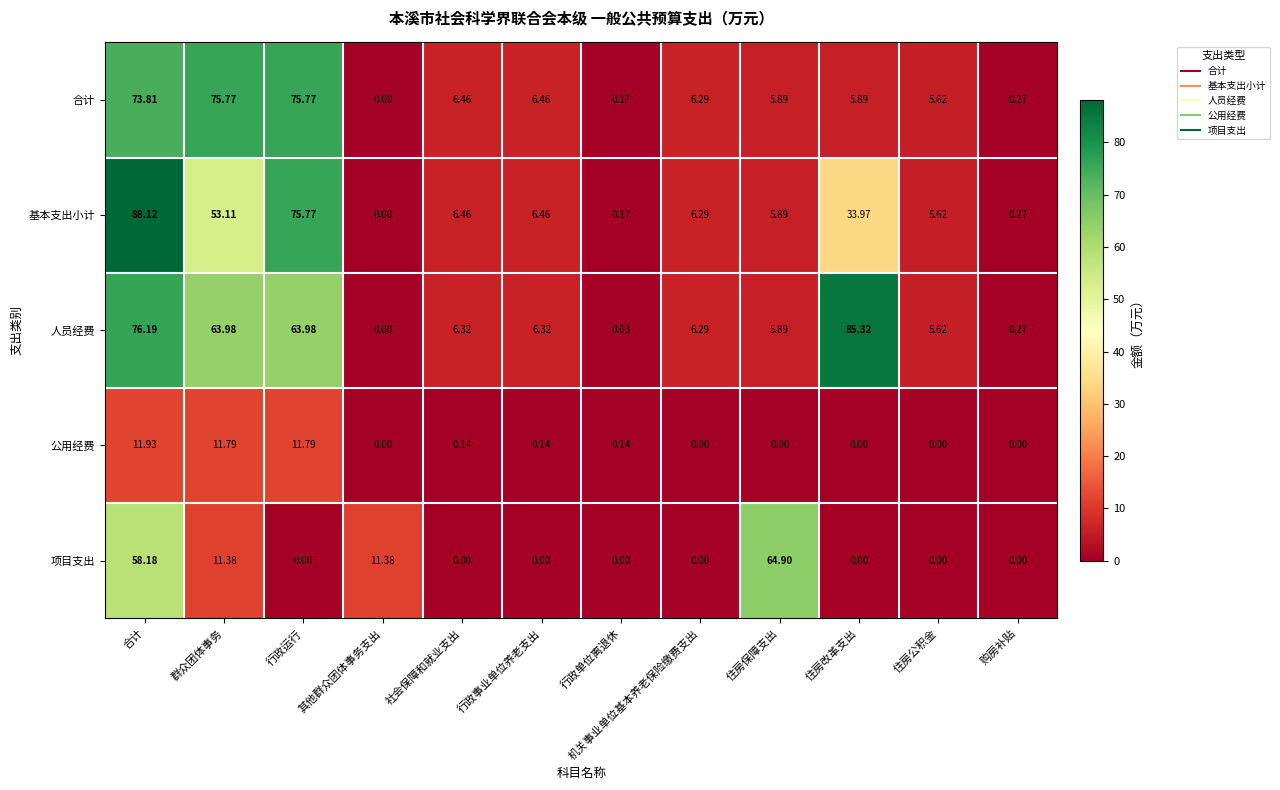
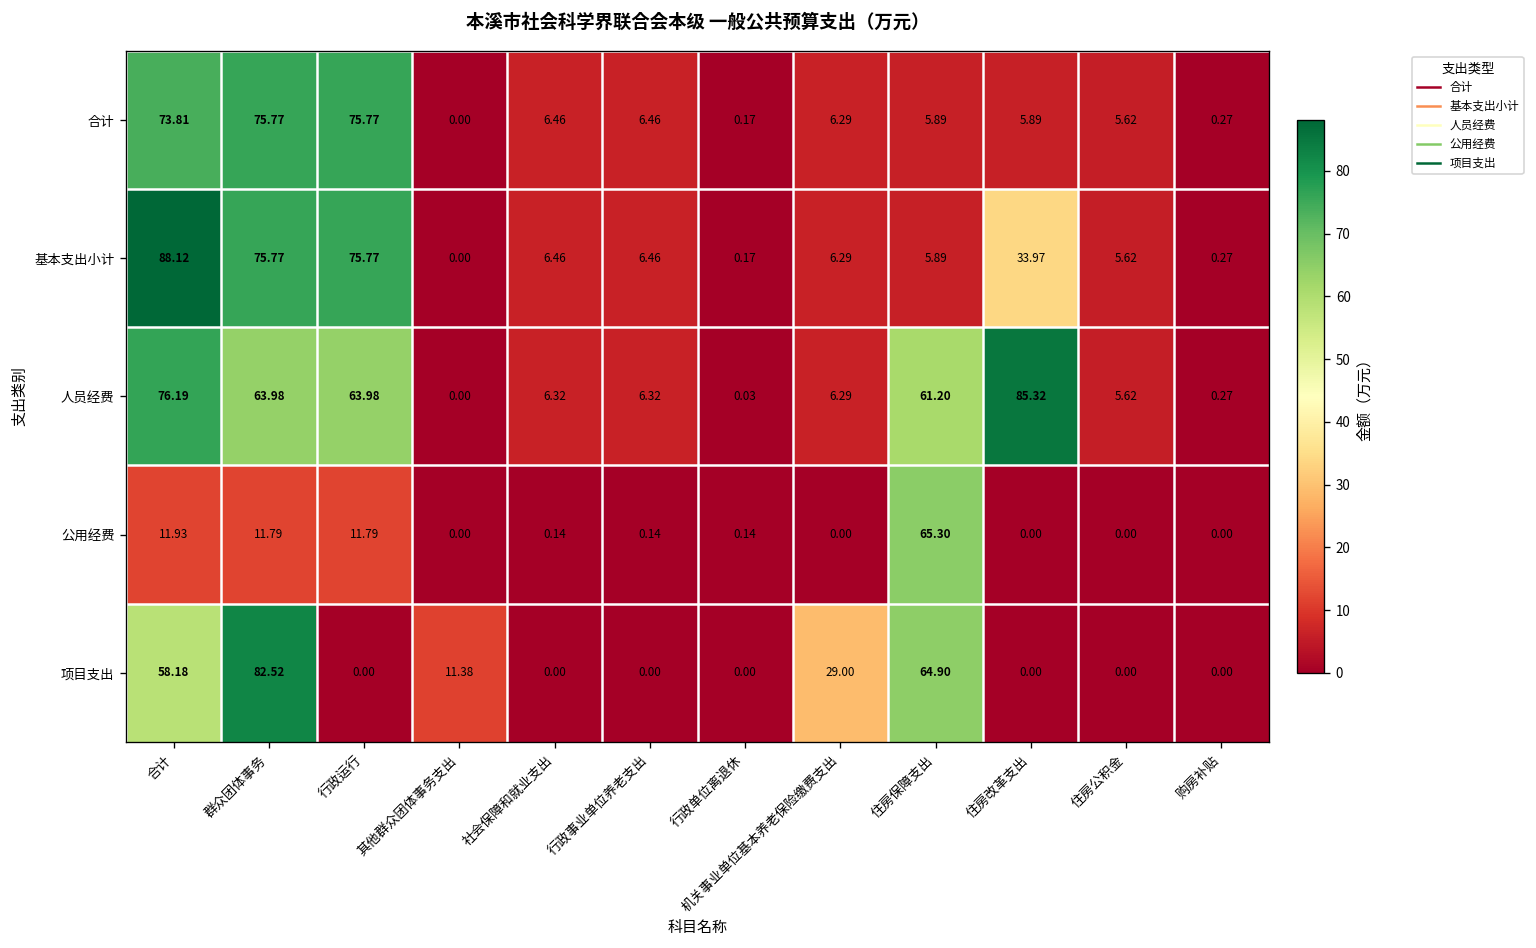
基本支出小计, 群众团体事务: 53.11 -> 75.77
人员经费, 住房保障支出: 5.89 -> 61.20
公用经费, 住房保障支出: 0.00 -> 65.30
项目支出, 群众团体事务: 11.38 -> 82.52
项目支出, 机关事业单位基本养老保险缴费支出: 0.00 -> 29.00
